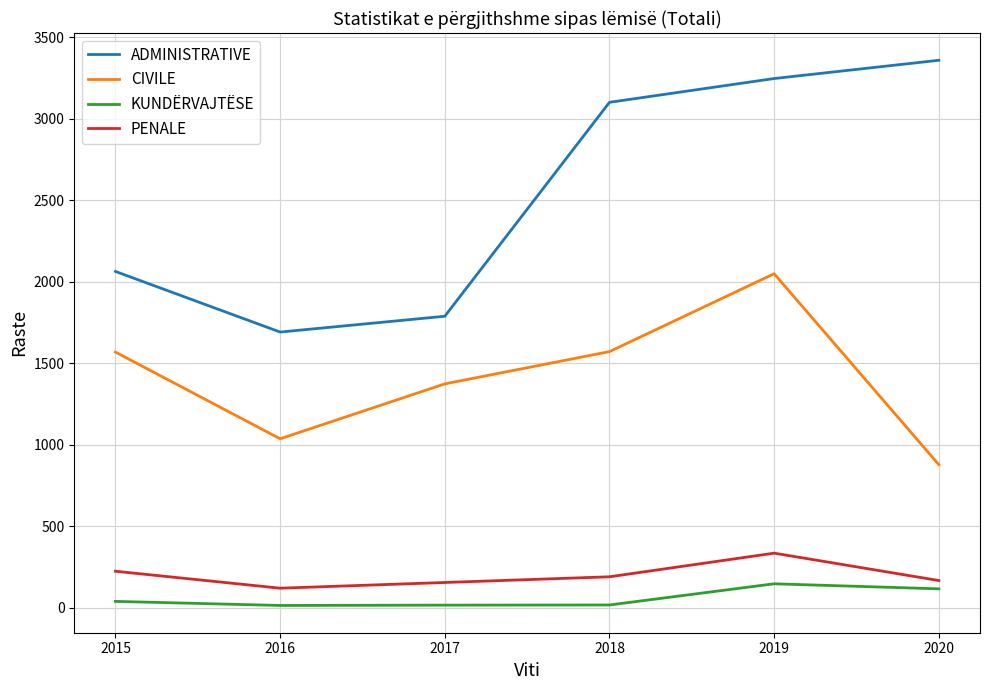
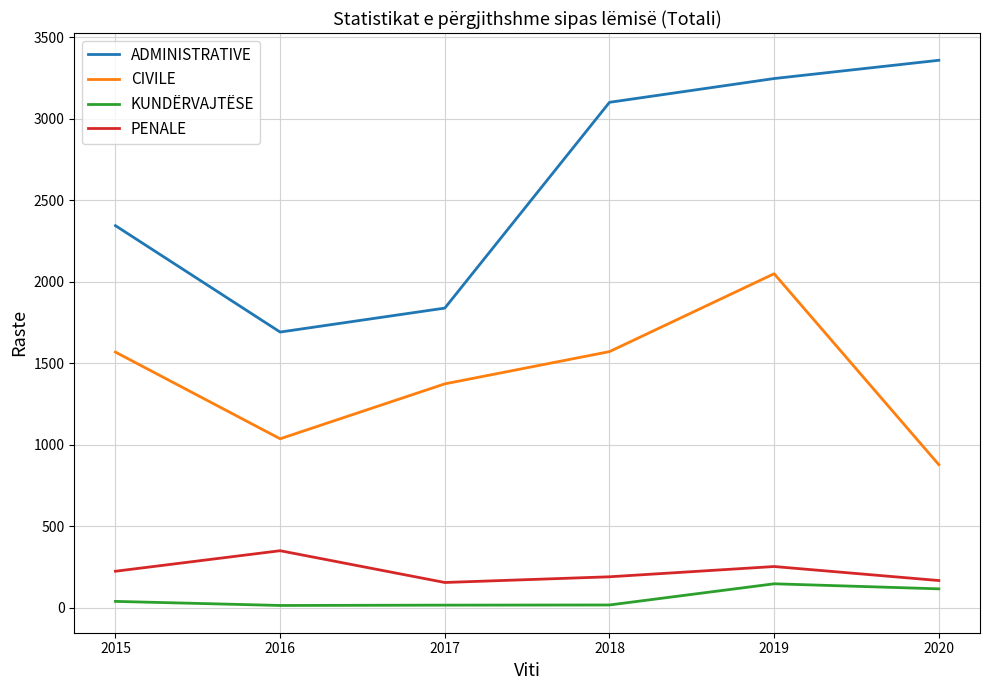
ADMINISTRATIVE, 2015: 2060 -> 2340
PENALE, 2016: 120 -> 350
ADMINISTRATIVE, 2017: 1790 -> 1840
PENALE, 2019: 330 -> 250
